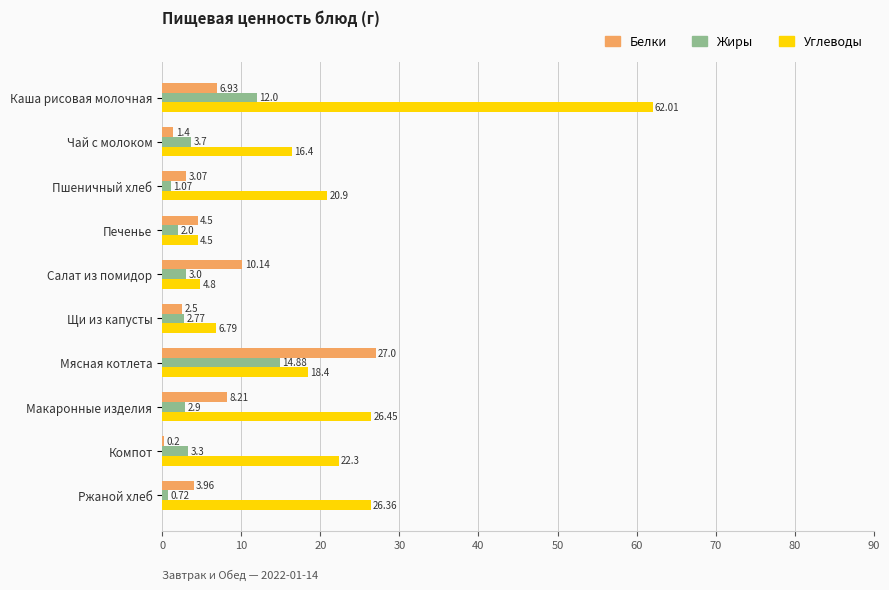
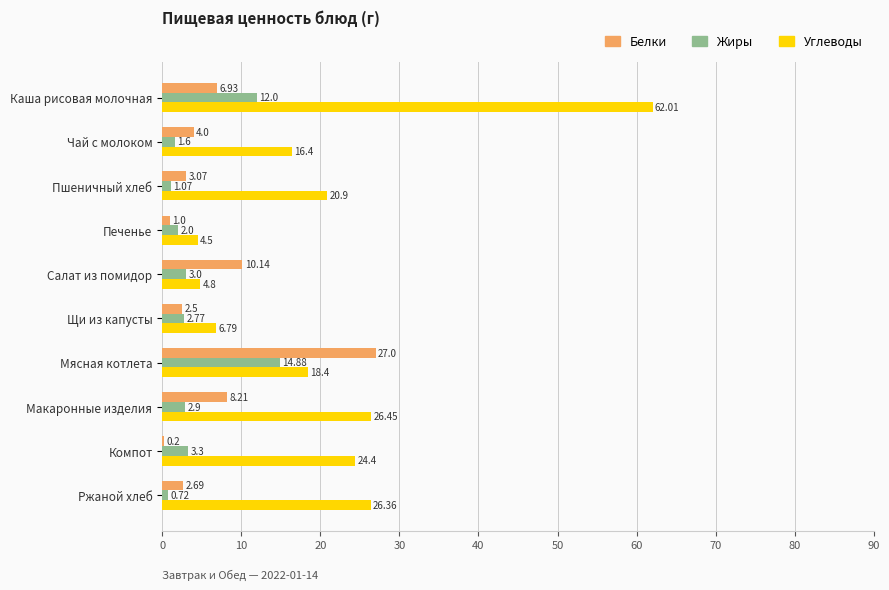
Белки, Чай с молоком: 1.4 -> 4.0
Жиры, Чай с молоком: 3.7 -> 1.6
Белки, Печенье: 4.5 -> 1.0
Углеводы, Компот: 22.3 -> 24.4
Белки, Ржаной хлеб: 3.96 -> 2.69
